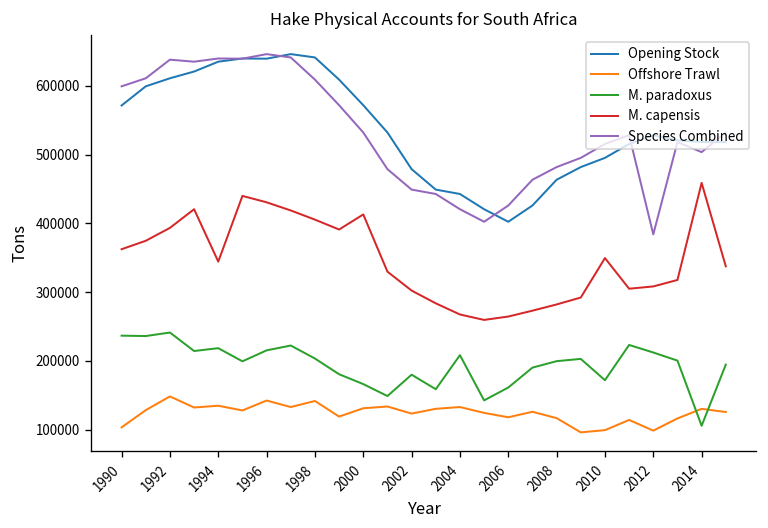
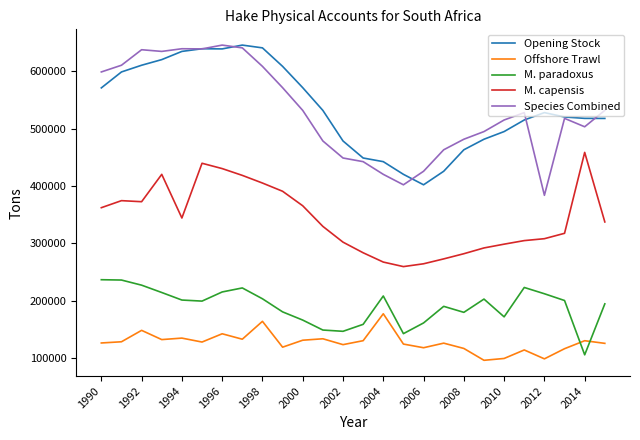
Offshore Trawl, 1990: 100000 -> 130000
M. paradoxus, 1992: 240000 -> 230000
M. capensis, 1992: 390000 -> 370000
M. paradoxus, 1994: 220000 -> 200000
Offshore Trawl, 1998: 140000 -> 160000
M. capensis, 2000: 410000 -> 370000
M. paradoxus, 2002: 180000 -> 150000
Offshore Trawl, 2004: 130000 -> 180000
M. paradoxus, 2008: 200000 -> 180000
M. capensis, 2010: 350000 -> 300000
